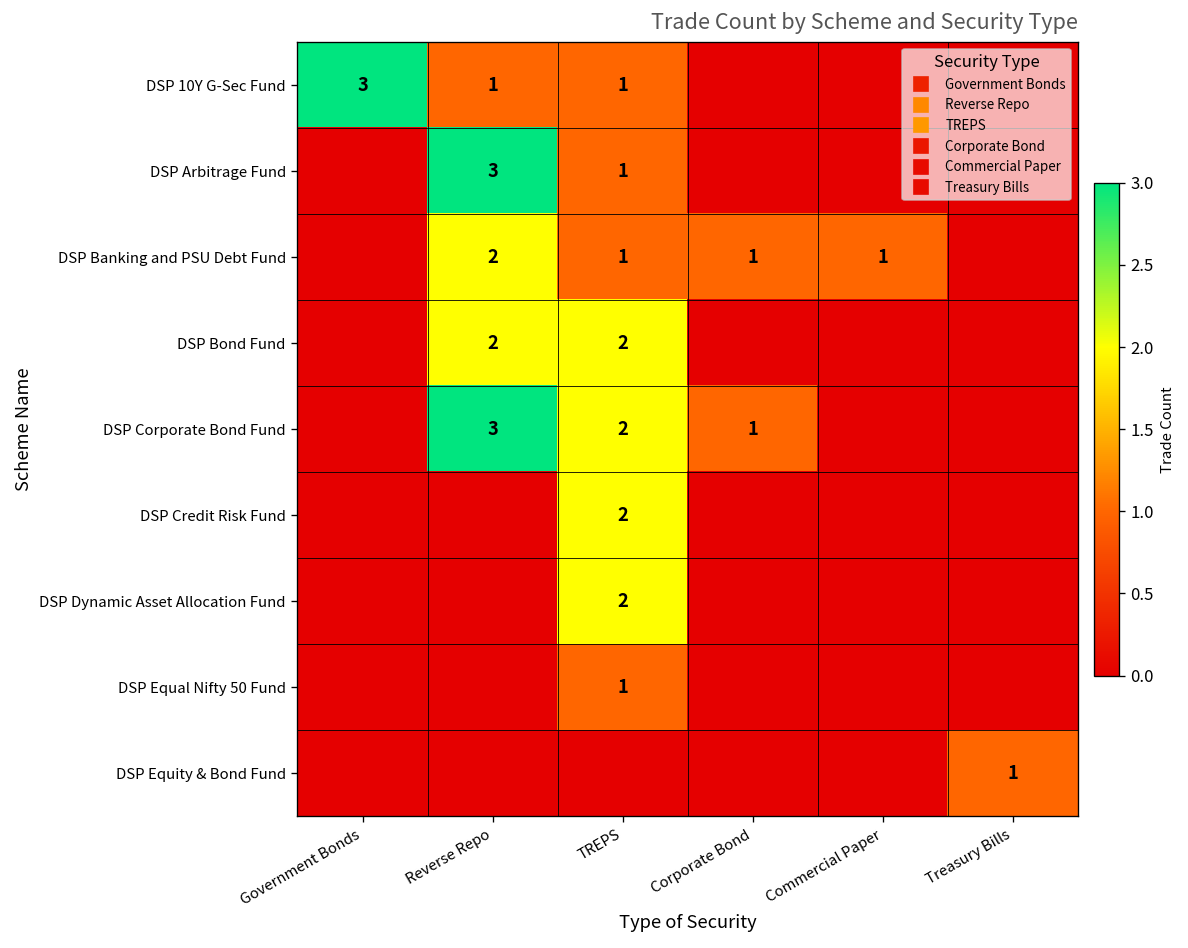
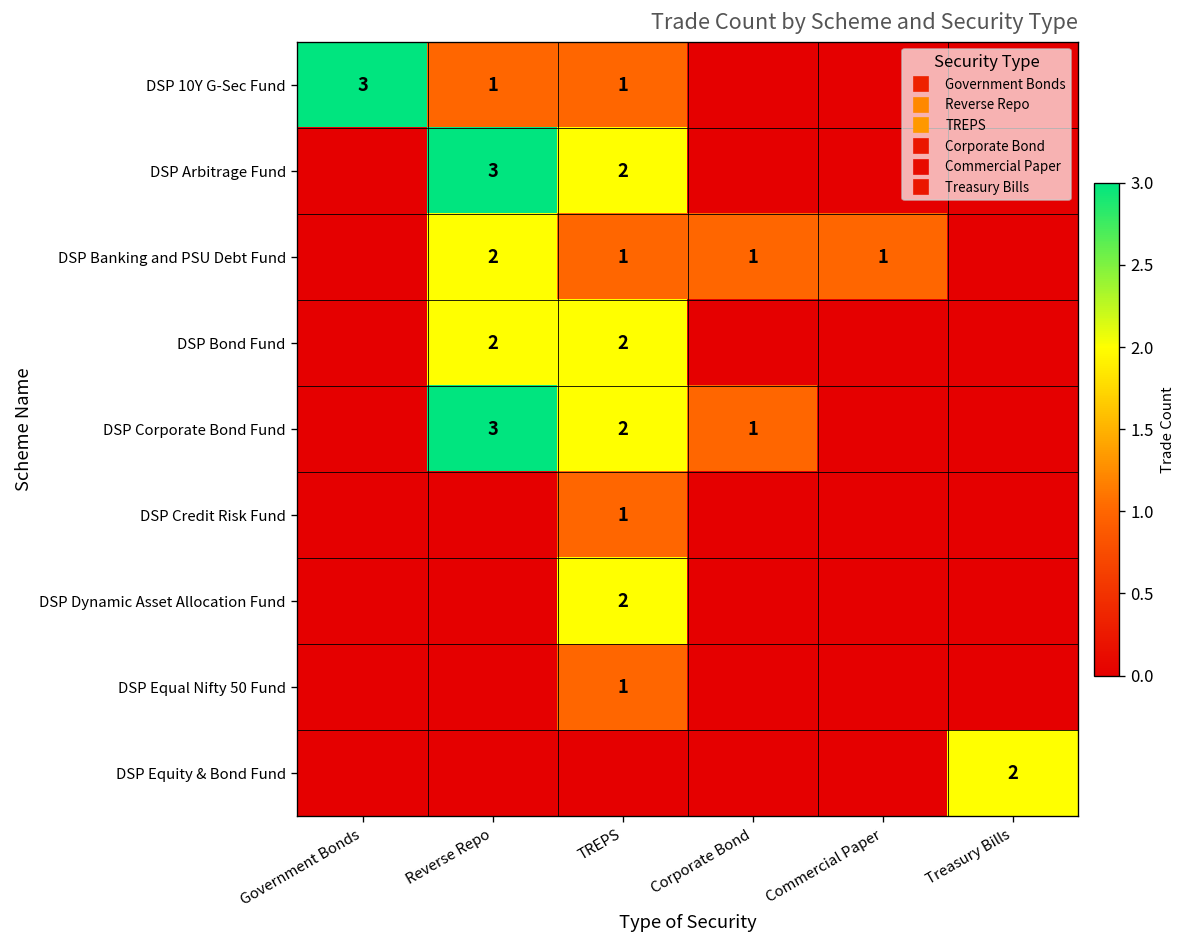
DSP Arbitrage Fund, TREPS: 1 -> 2
DSP Credit Risk Fund, TREPS: 2 -> 1
DSP Equity & Bond Fund, Treasury Bills: 1 -> 2
